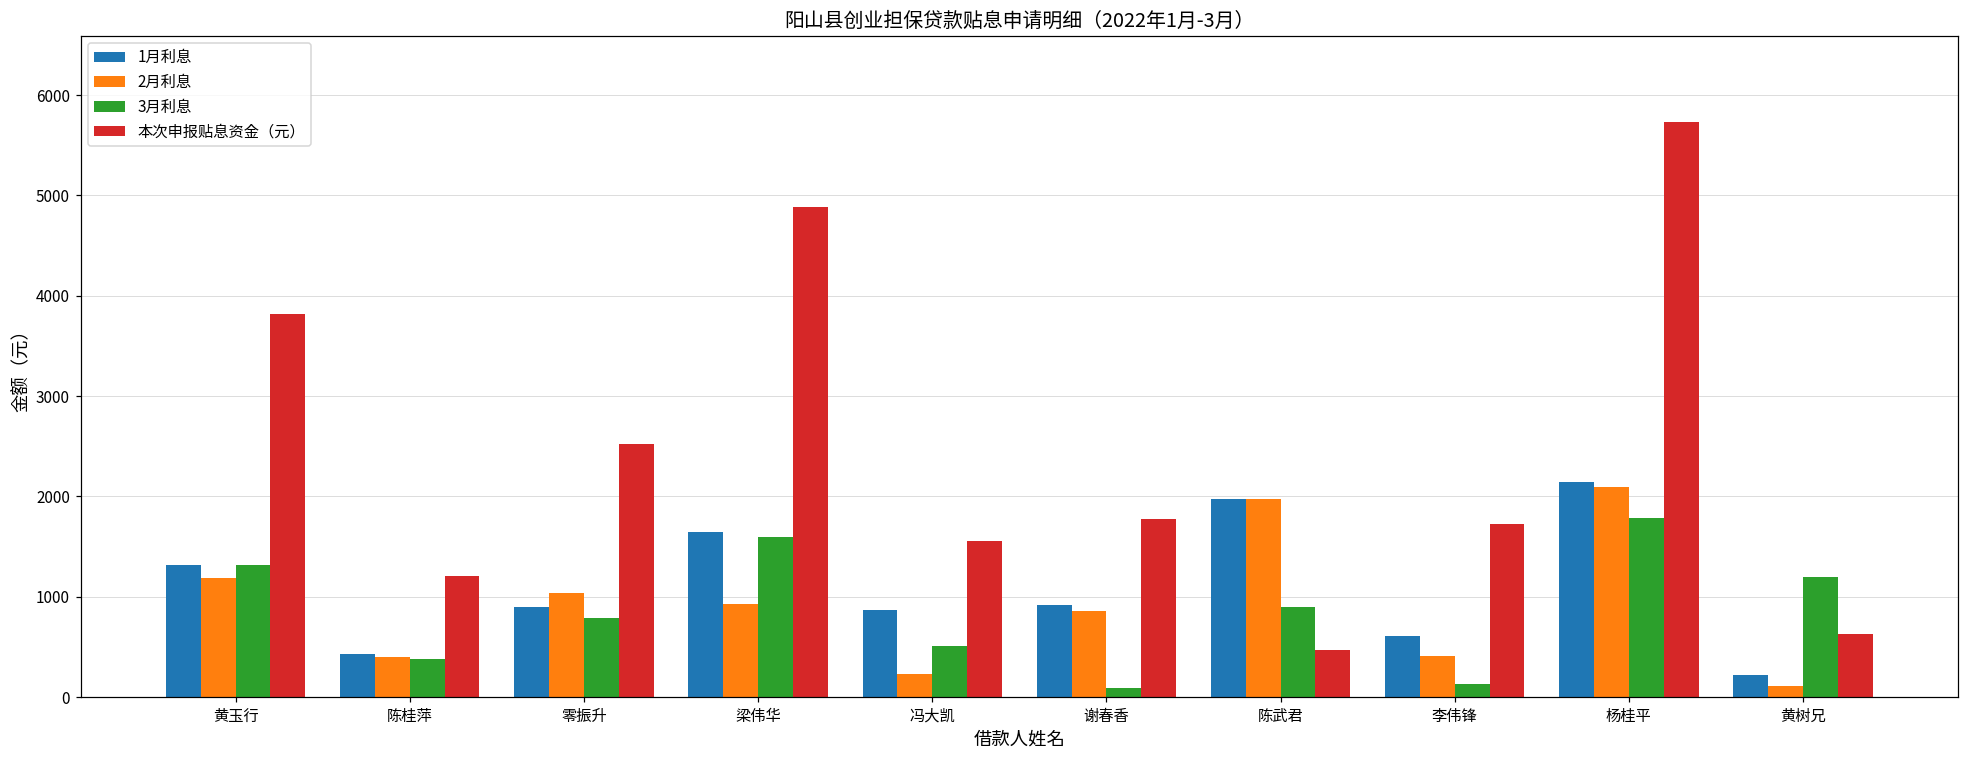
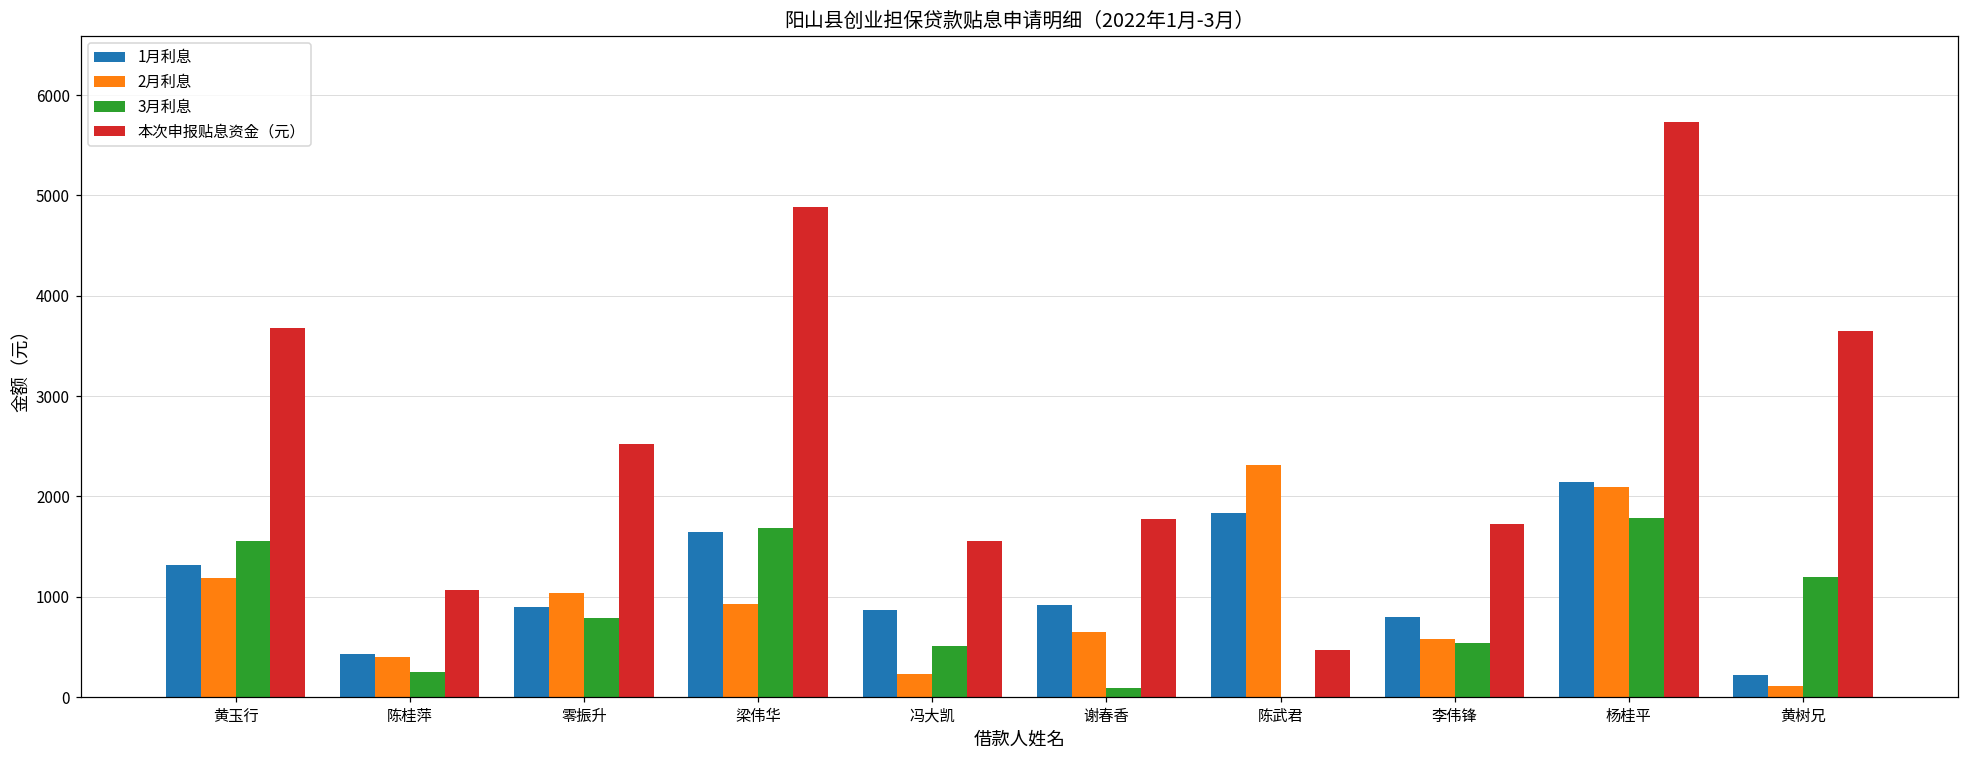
3月利息, 黄玉行: 1300 -> 1600
本次申报贴息资金（元）, 黄玉行: 3800 -> 3700
3月利息, 陈桂萍: 400 -> 200
本次申报贴息资金（元）, 陈桂萍: 1200 -> 1100
3月利息, 梁伟华: 1600 -> 1700
2月利息, 谢春香: 900 -> 600
1月利息, 陈武君: 2000 -> 1800
2月利息, 陈武君: 2000 -> 2300
3月利息, 陈武君: 900 -> 0
1月利息, 李伟锋: 600 -> 800
2月利息, 李伟锋: 400 -> 600
3月利息, 李伟锋: 100 -> 500
本次申报贴息资金（元）, 黄树兄: 600 -> 3700
